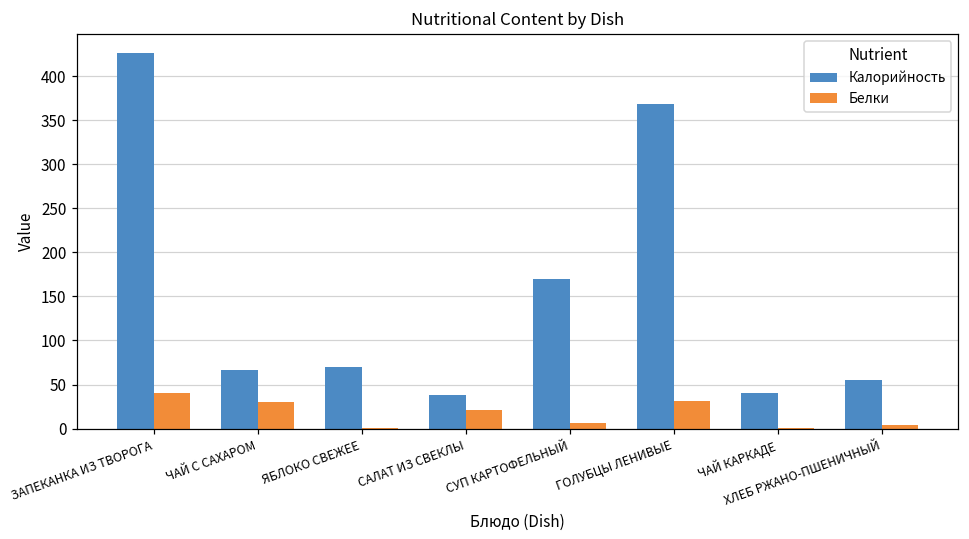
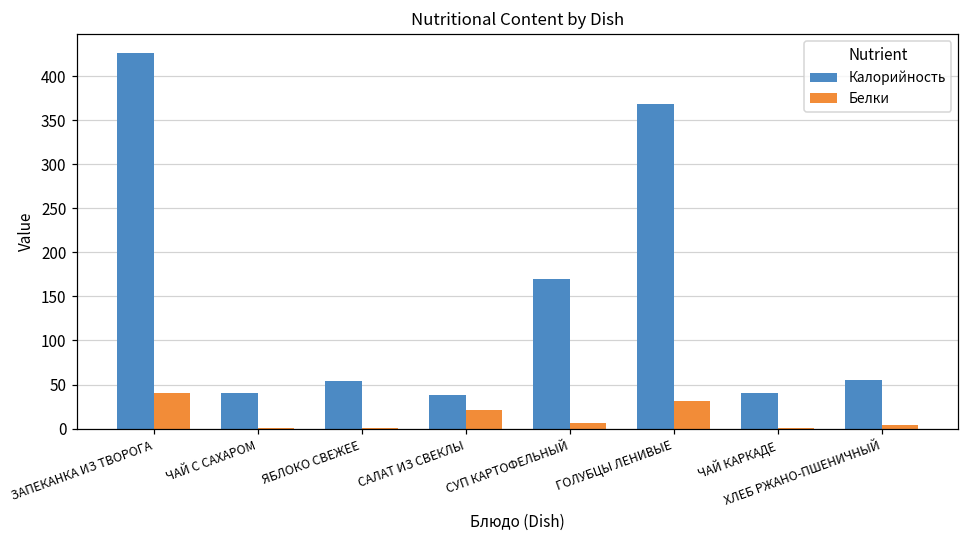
Калорийность, ЧАЙ С САХАРОМ: 70 -> 40
Белки, ЧАЙ С САХАРОМ: 30 -> 0
Калорийность, ЯБЛОКО СВЕЖЕЕ: 70 -> 50
